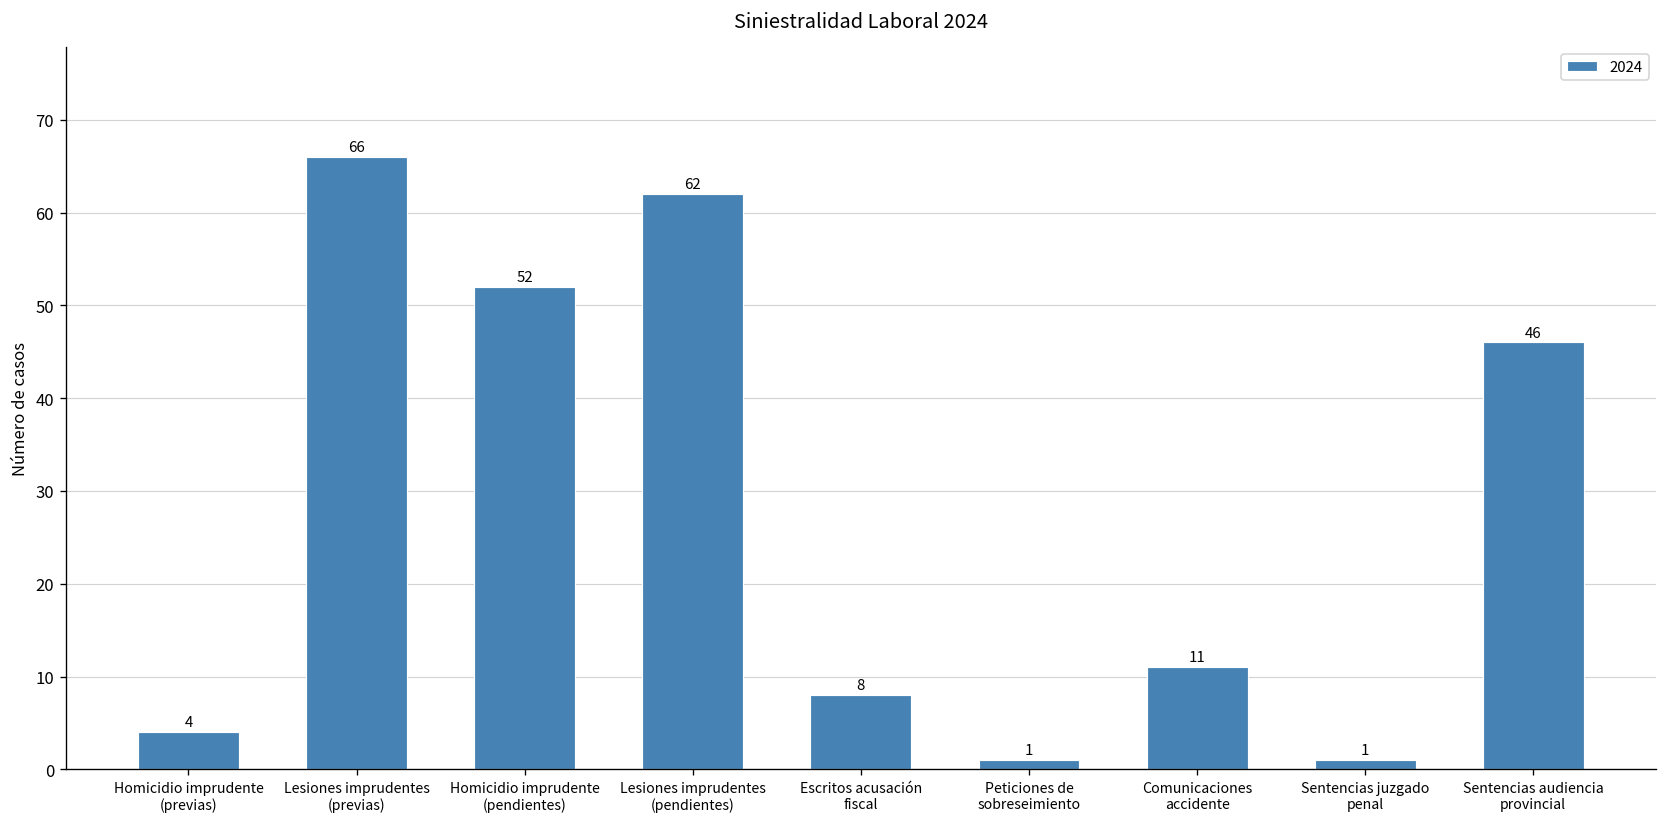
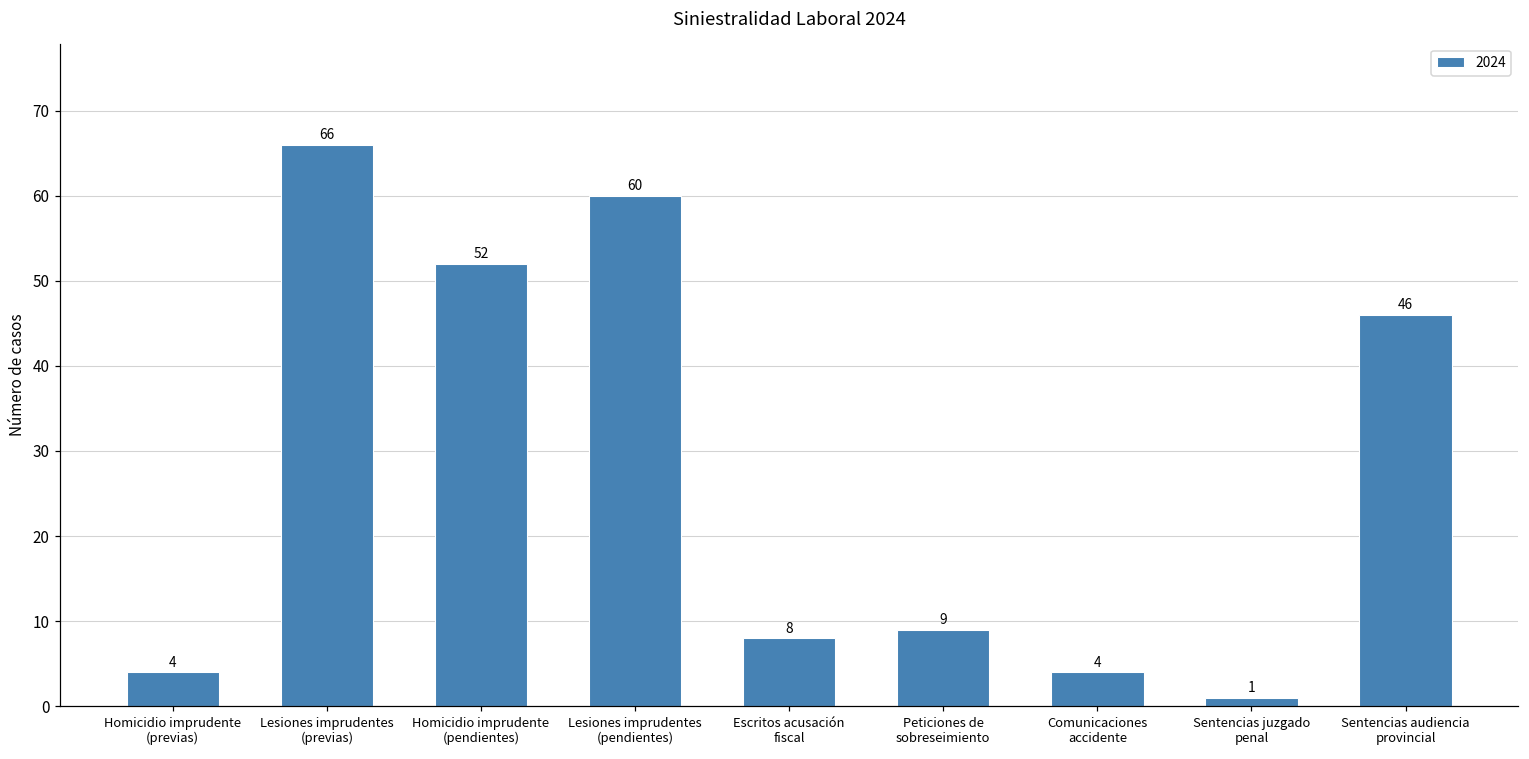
Lesiones imprudentes (pendientes): 62 -> 60
Peticiones de sobreseimiento: 1 -> 9
Comunicaciones accidente: 11 -> 4
